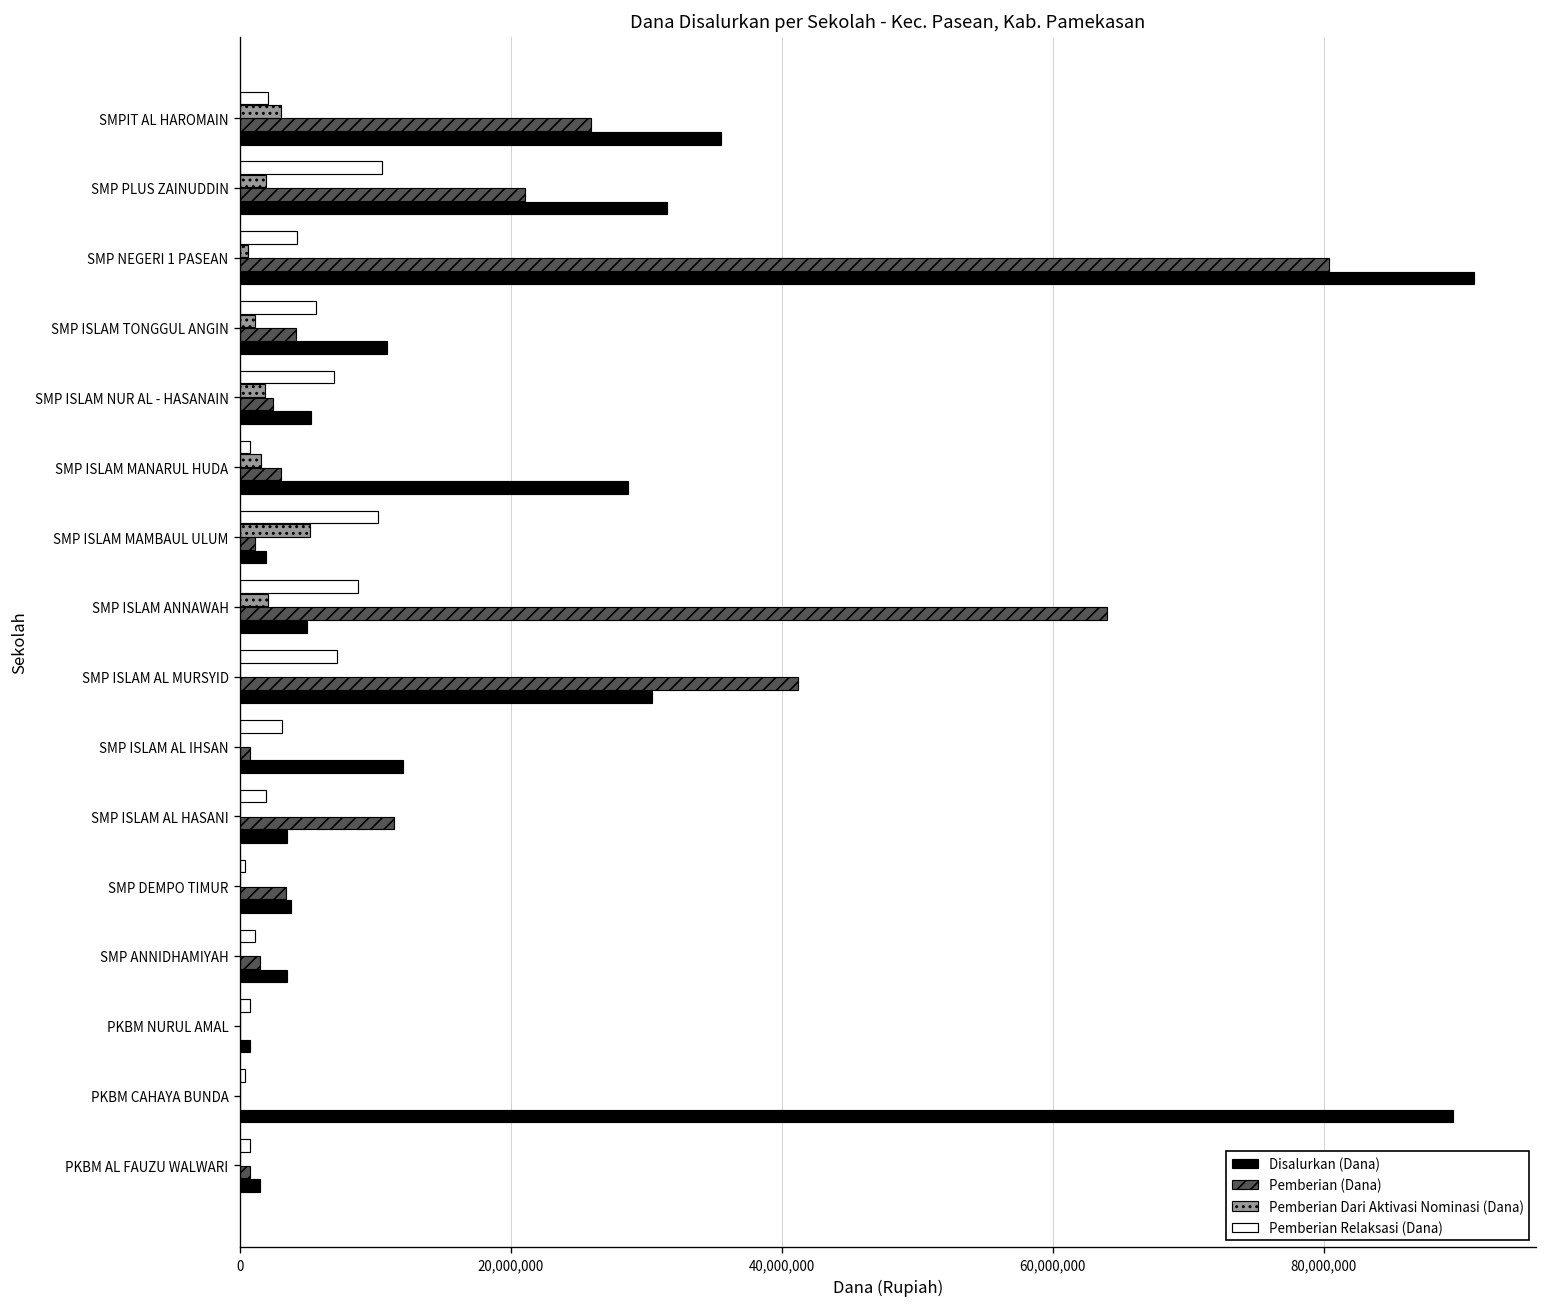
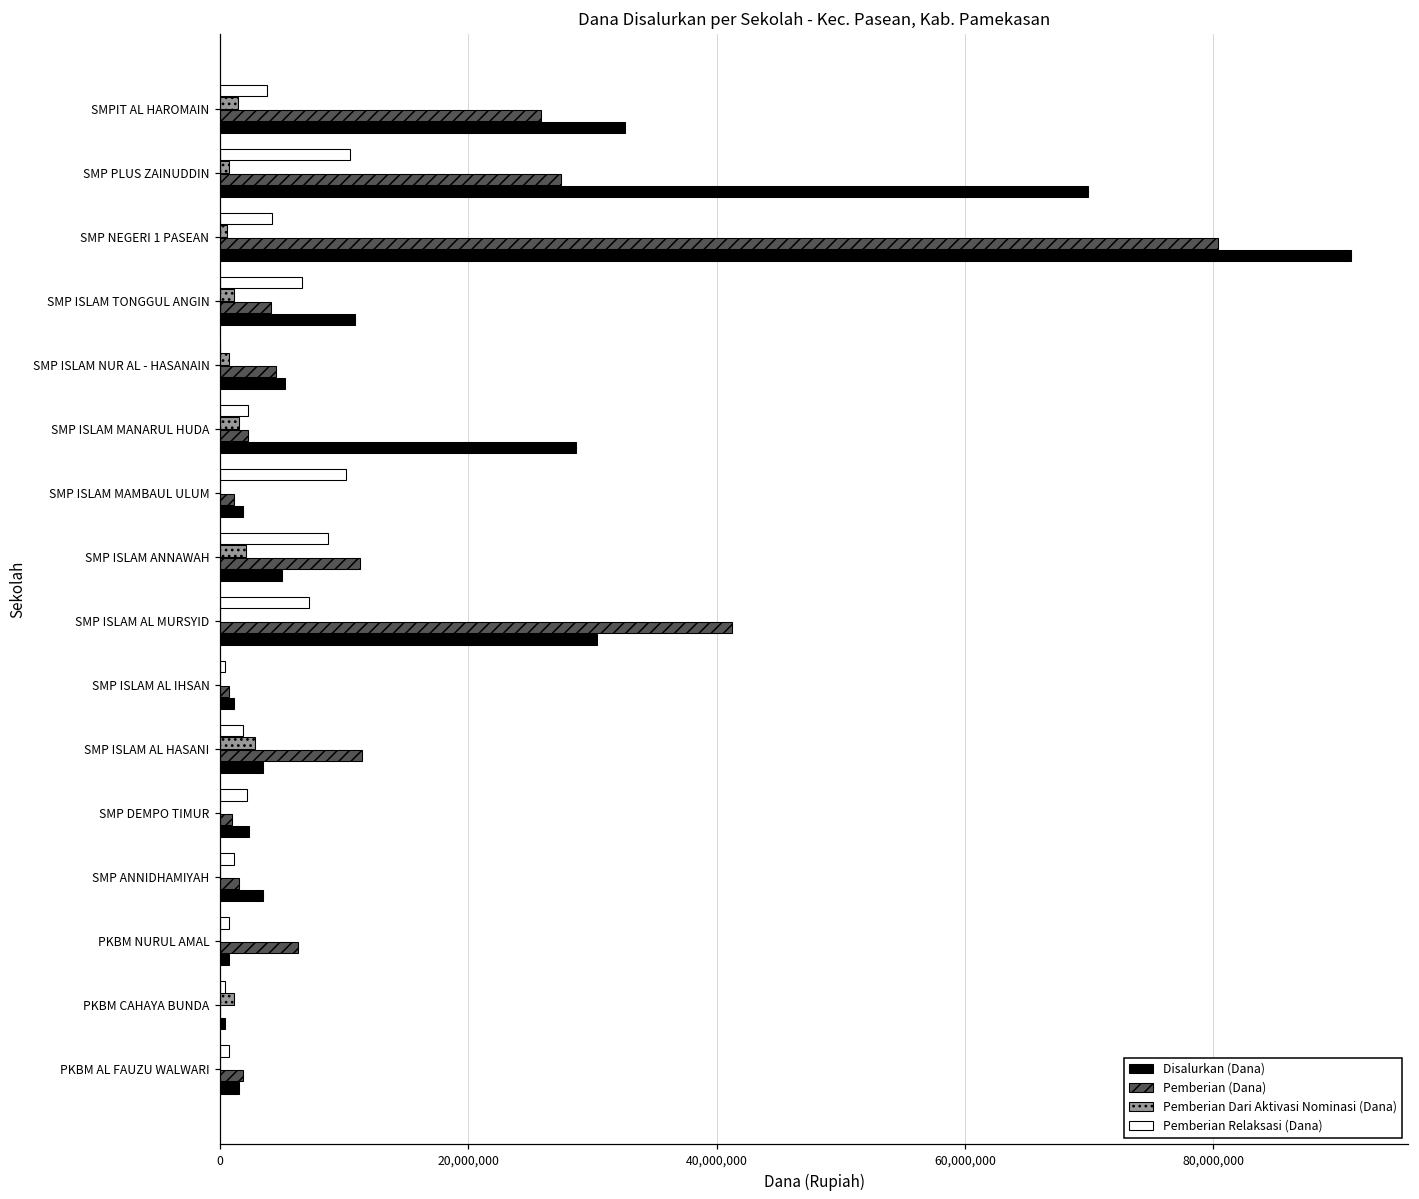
Pemberian Relaksasi (Dana), SMPIT AL HAROMAIN: 2,000,000 -> 3,800,000
Pemberian Dari Aktivasi Nominasi (Dana), SMPIT AL HAROMAIN: 3,000,000 -> 1,400,000
Disalurkan (Dana), SMPIT AL HAROMAIN: 35,500,000 -> 32,600,000
Pemberian Dari Aktivasi Nominasi (Dana), SMP PLUS ZAINUDDIN: 1,900,000 -> 700,000
Pemberian (Dana), SMP PLUS ZAINUDDIN: 21,000,000 -> 27,500,000
Disalurkan (Dana), SMP PLUS ZAINUDDIN: 31,500,000 -> 69,900,000
Pemberian Relaksasi (Dana), SMP ISLAM TONGGUL ANGIN: 5,600,000 -> 6,600,000
Pemberian Relaksasi (Dana), SMP ISLAM NUR AL - HASANAIN: 6,900,000 -> 0
Pemberian Dari Aktivasi Nominasi (Dana), SMP ISLAM NUR AL - HASANAIN: 1,900,000 -> 800,000
Pemberian (Dana), SMP ISLAM NUR AL - HASANAIN: 2,400,000 -> 4,500,000
Pemberian Relaksasi (Dana), SMP ISLAM MANARUL HUDA: 800,000 -> 2,300,000
Pemberian (Dana), SMP ISLAM MANARUL HUDA: 3,000,000 -> 2,200,000
Pemberian Dari Aktivasi Nominasi (Dana), SMP ISLAM MAMBAUL ULUM: 5,200,000 -> 0
Pemberian (Dana), SMP ISLAM ANNAWAH: 64,000,000 -> 11,300,000
Pemberian Relaksasi (Dana), SMP ISLAM AL IHSAN: 3,100,000 -> 400,000
Disalurkan (Dana), SMP ISLAM AL IHSAN: 12,000,000 -> 1,100,000
Pemberian Dari Aktivasi Nominasi (Dana), SMP ISLAM AL HASANI: 0 -> 2,800,000
Pemberian Relaksasi (Dana), SMP DEMPO TIMUR: 400,000 -> 2,200,000
Pemberian (Dana), SMP DEMPO TIMUR: 3,400,000 -> 900,000
Disalurkan (Dana), SMP DEMPO TIMUR: 3,800,000 -> 2,300,000
Pemberian (Dana), PKBM NURUL AMAL: 0 -> 6,300,000
Pemberian Dari Aktivasi Nominasi (Dana), PKBM CAHAYA BUNDA: 0 -> 1,100,000
Disalurkan (Dana), PKBM CAHAYA BUNDA: 89,600,000 -> 400,000
Pemberian (Dana), PKBM AL FAUZU WALWARI: 800,000 -> 1,800,000
